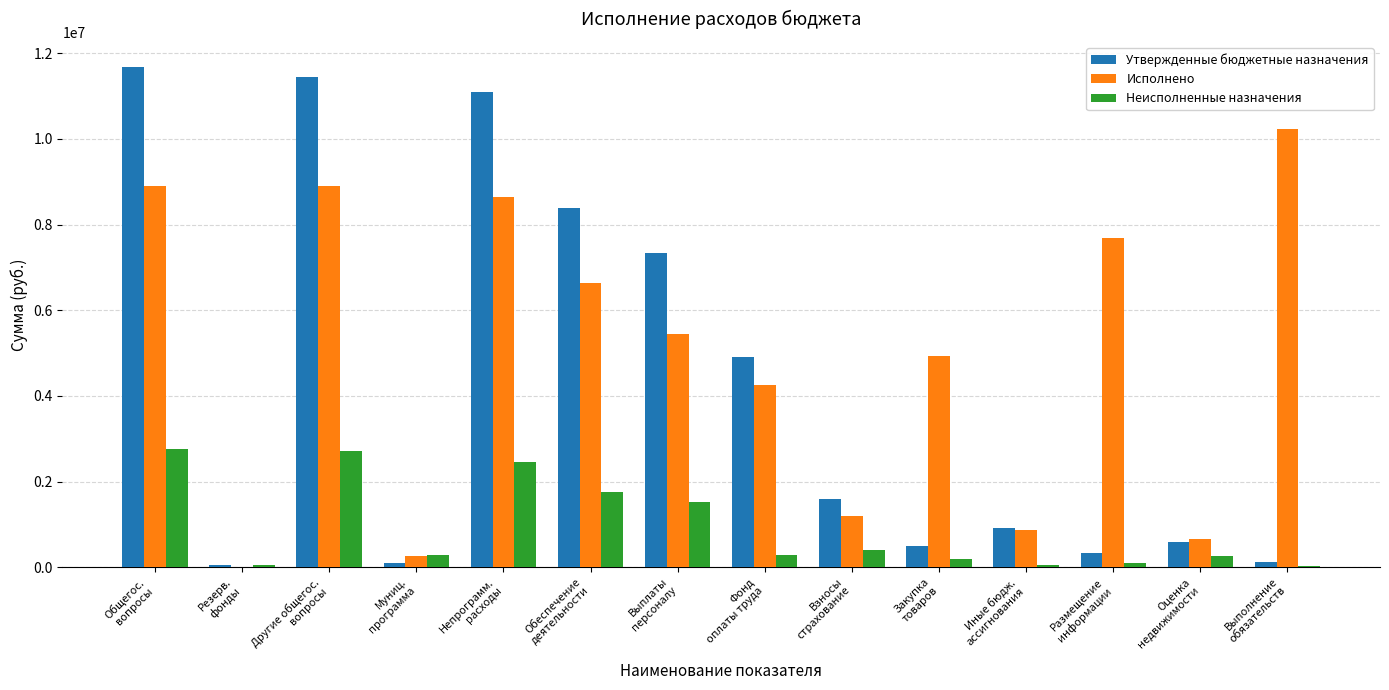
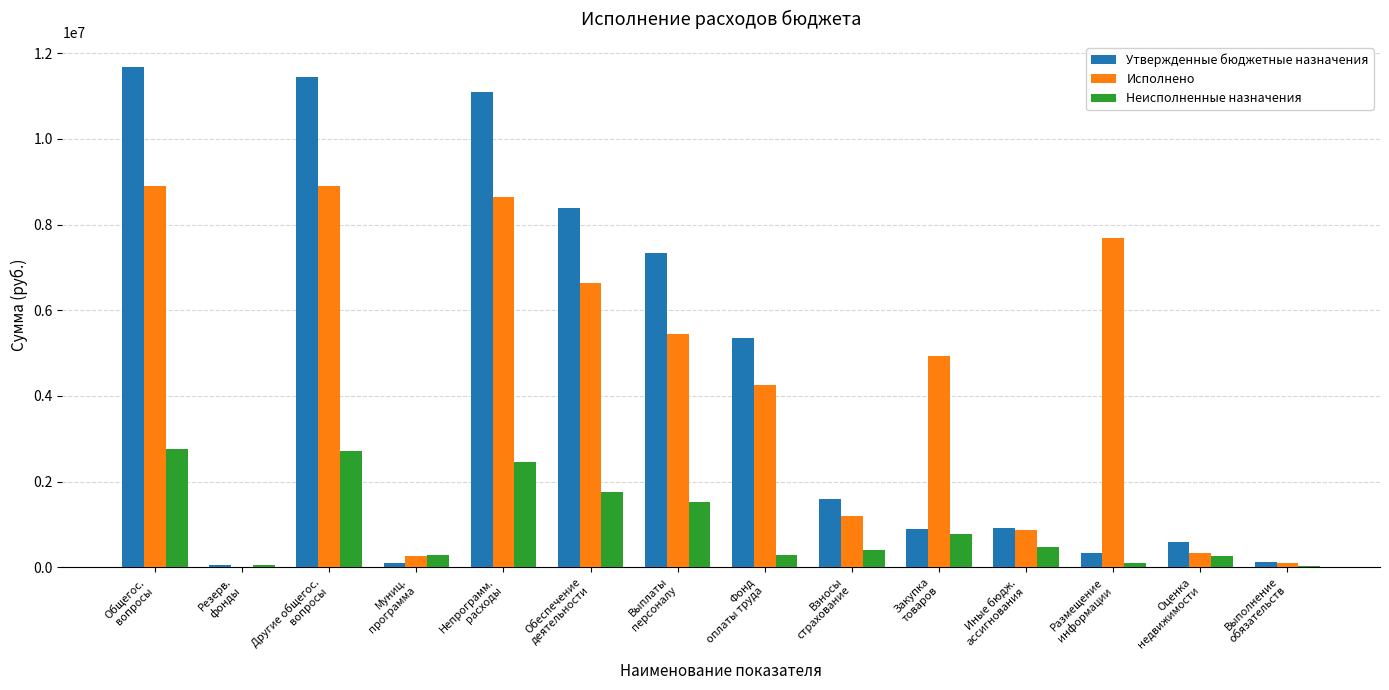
Утвержденные бюджетные назначения, Фонд оплаты труда: 4900000 -> 5400000
Утвержденные бюджетные назначения, Закупка товаров: 500000 -> 900000
Неисполненные назначения, Закупка товаров: 200000 -> 800000
Неисполненные назначения, Иные бюдж. ассигнования: 0 -> 500000
Исполнено, Оценка недвижимости: 700000 -> 300000
Исполнено, Выполнение обязательств: 10200000 -> 100000
